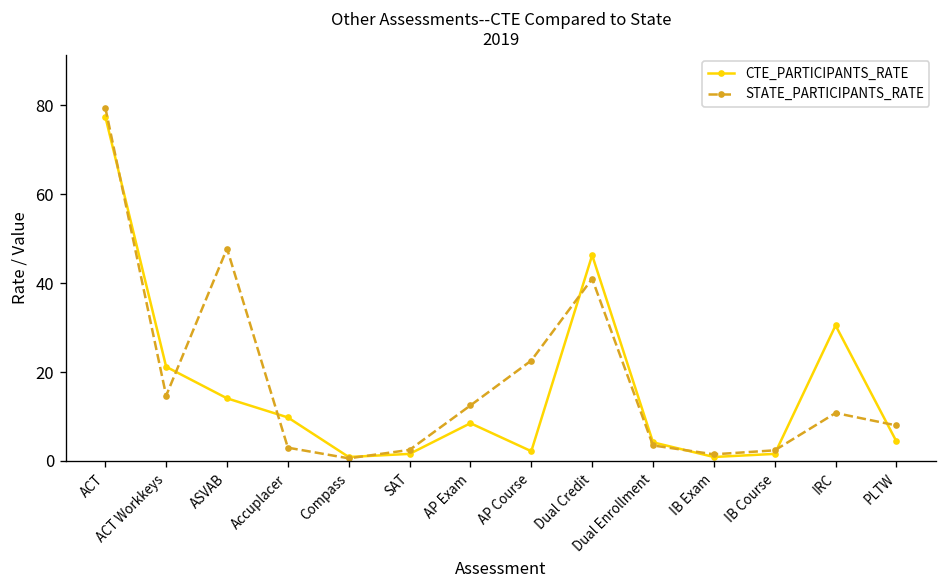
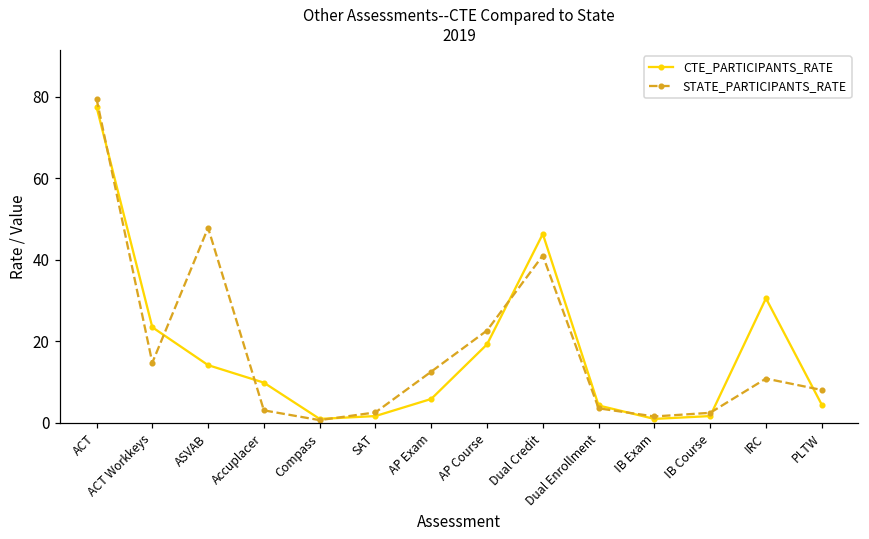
CTE_PARTICIPANTS_RATE, ACT Workkeys: 21 -> 23
CTE_PARTICIPANTS_RATE, AP Exam: 9 -> 6
CTE_PARTICIPANTS_RATE, AP Course: 2 -> 19
